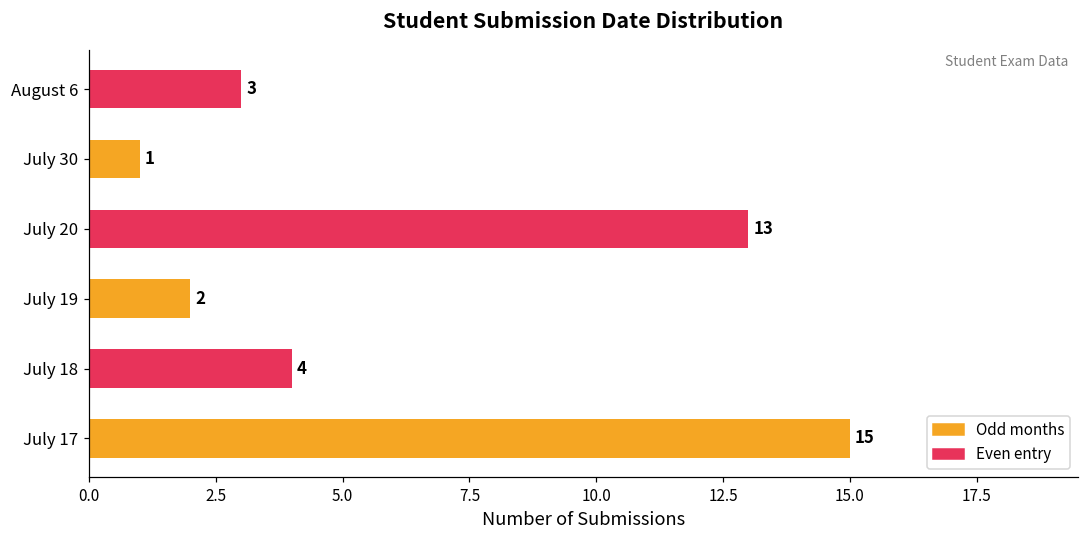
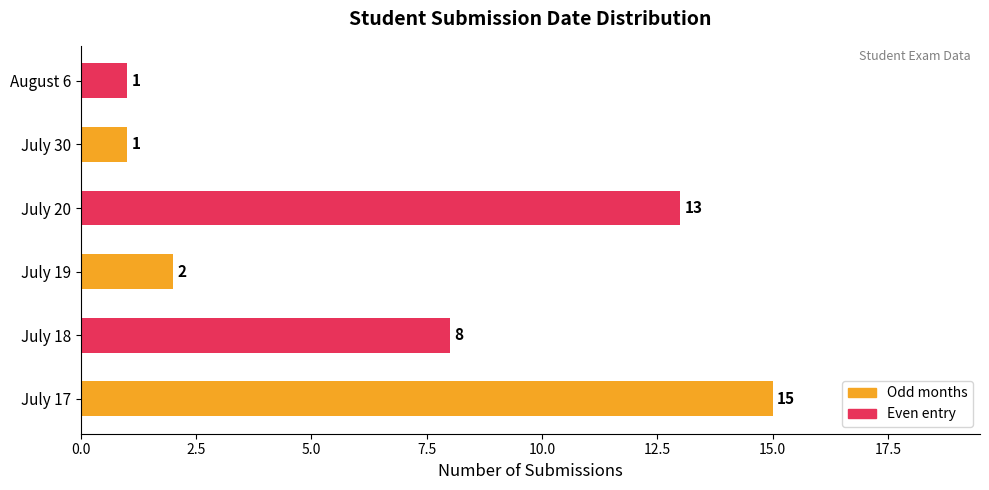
August 6: 3 -> 1
July 18: 4 -> 8
